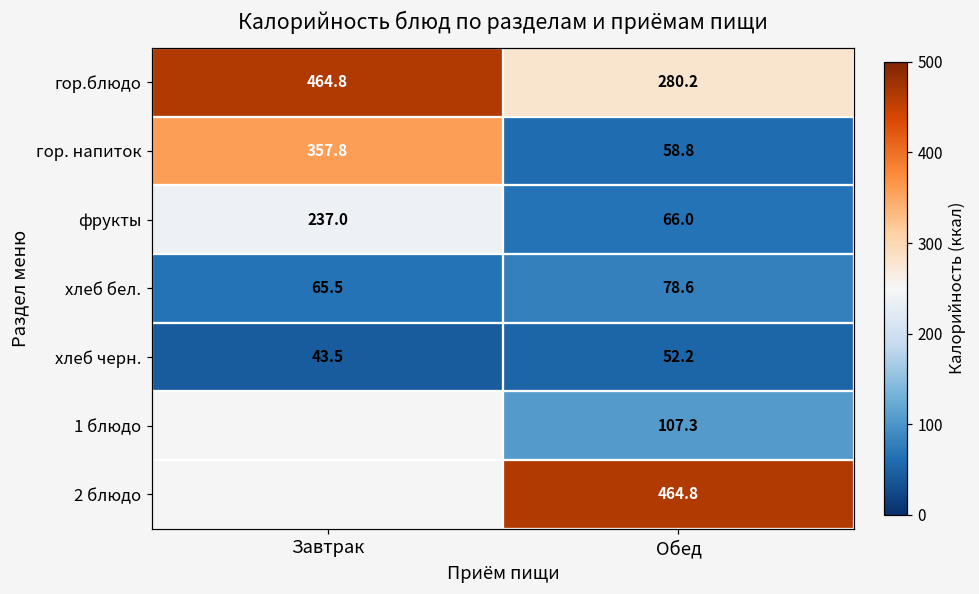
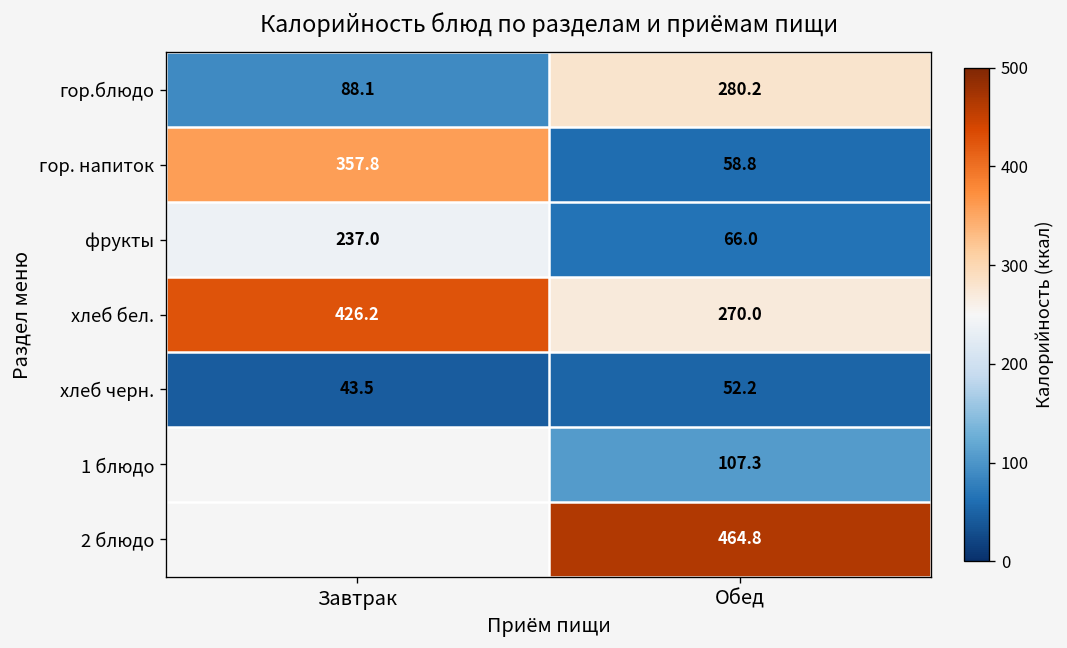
гор.блюдо, Завтрак: 464.8 -> 88.1
хлеб бел., Завтрак: 65.5 -> 426.2
хлеб бел., Обед: 78.6 -> 270.0
